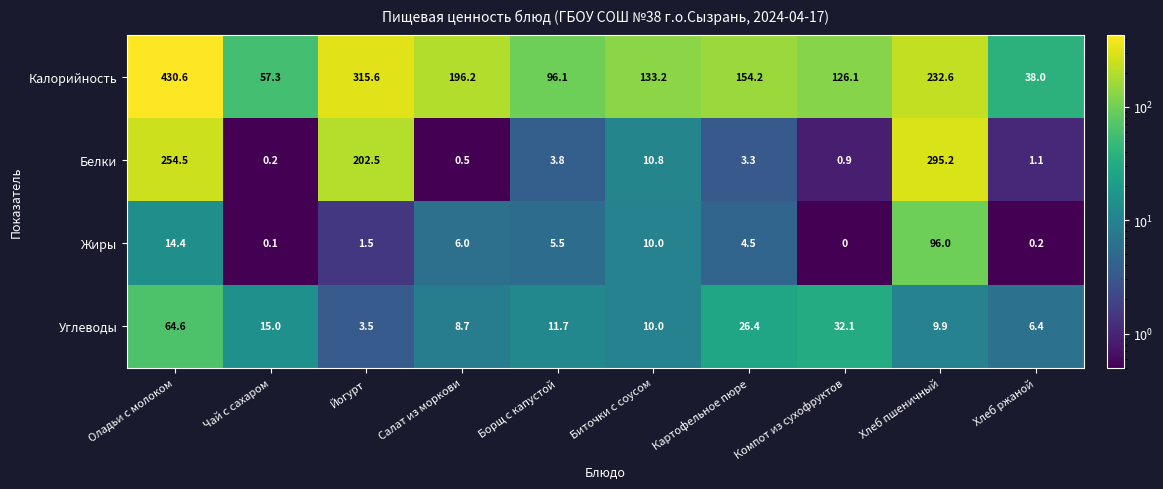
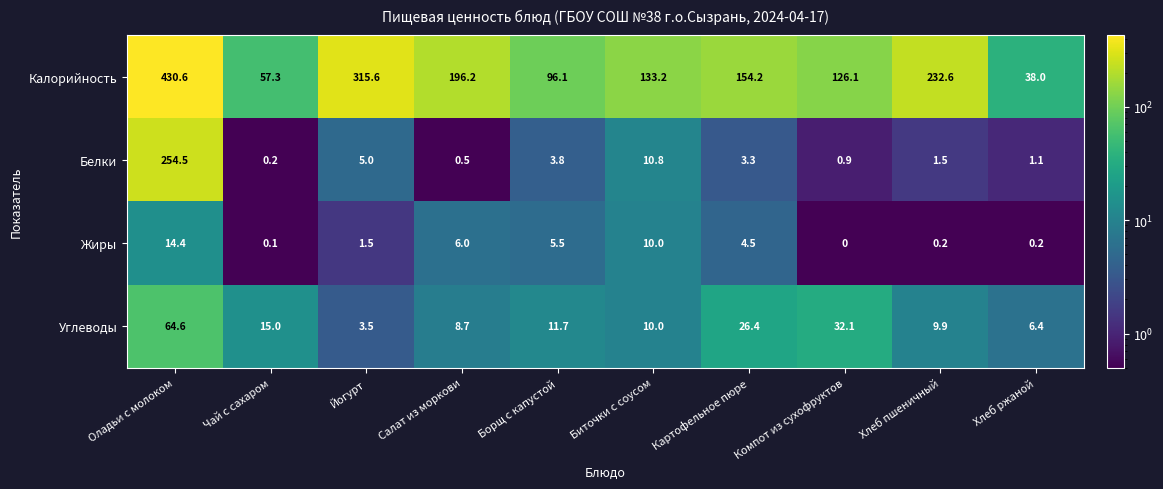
Белки, Йогурт: 202.5 -> 5.0
Белки, Хлеб пшеничный: 295.2 -> 1.5
Жиры, Хлеб пшеничный: 96.0 -> 0.2
